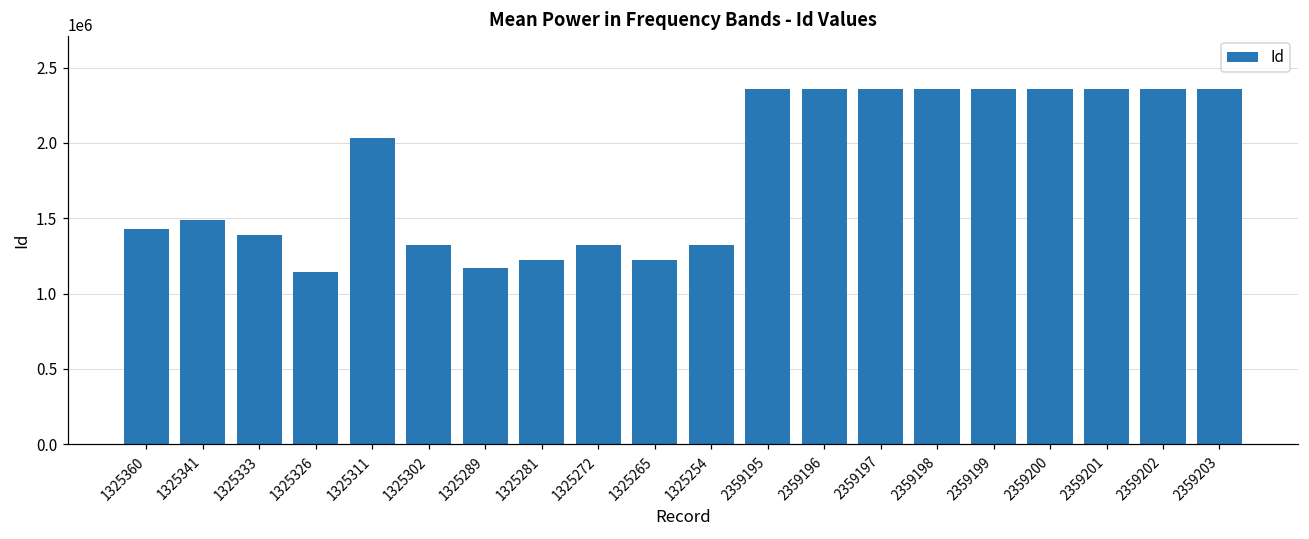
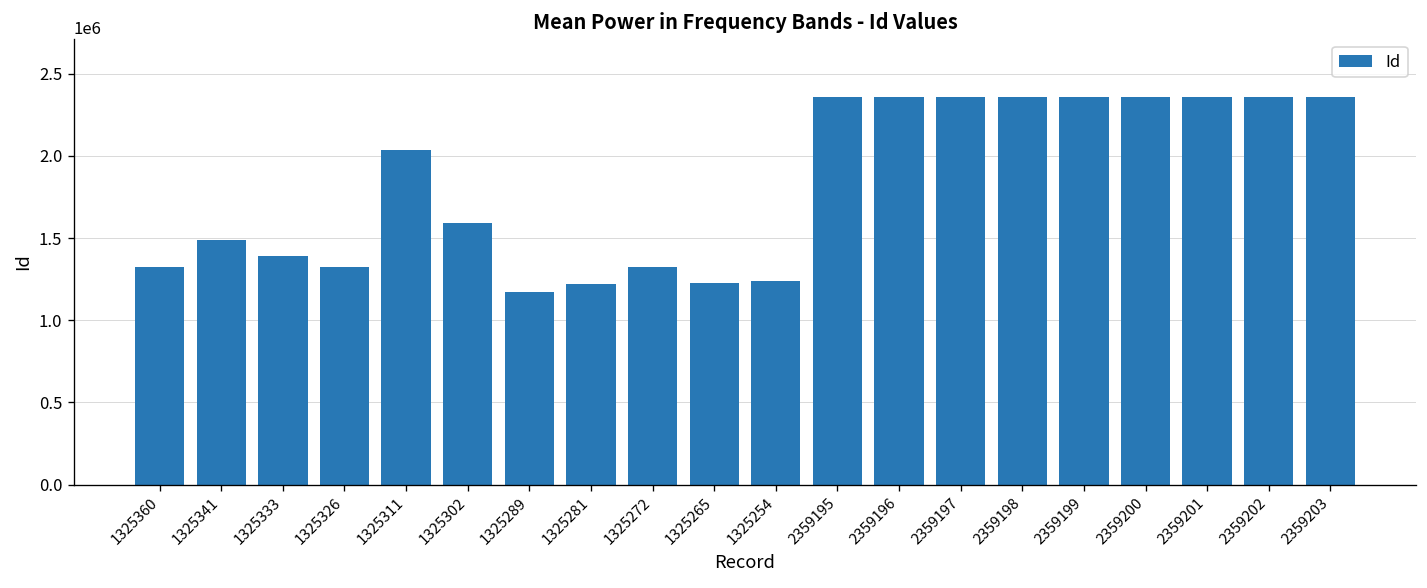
1325360: 1430000 -> 1330000
1325326: 1140000 -> 1330000
1325302: 1330000 -> 1590000
1325254: 1330000 -> 1240000
